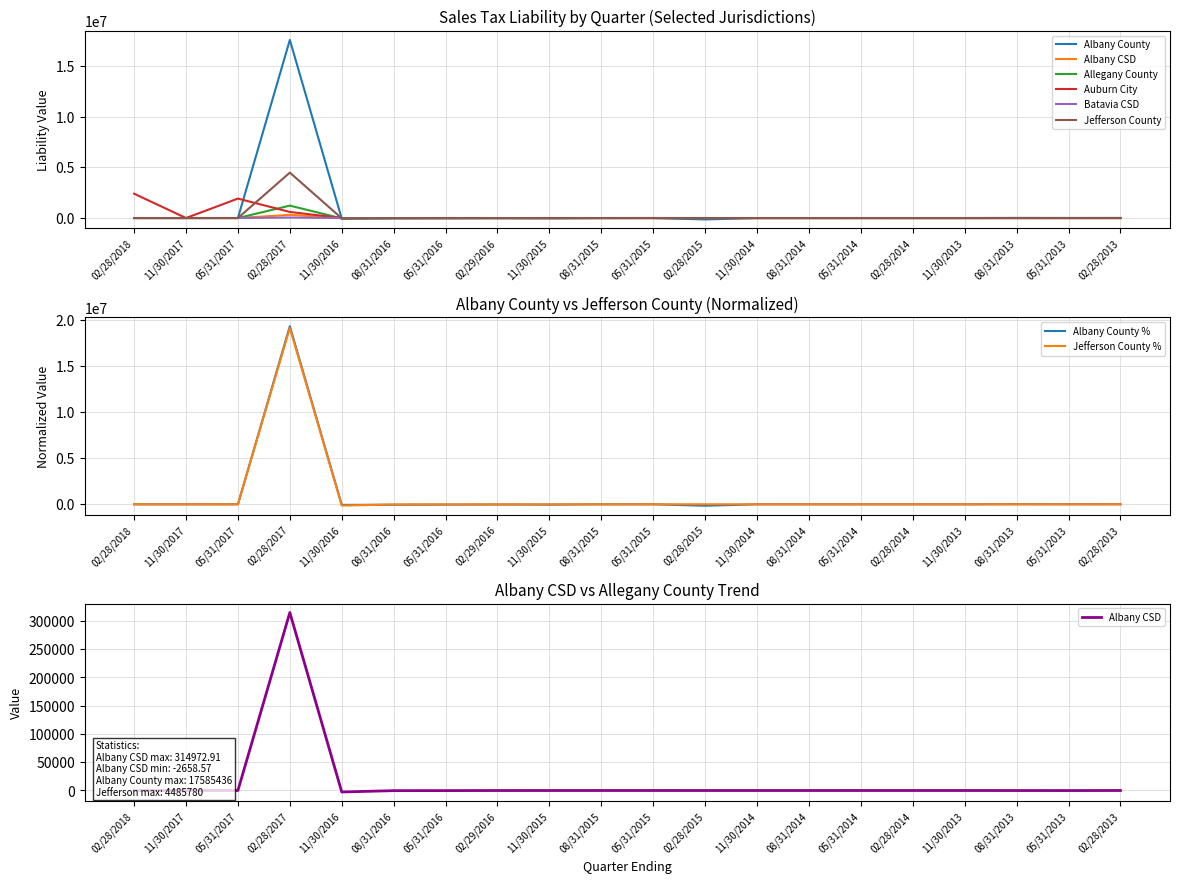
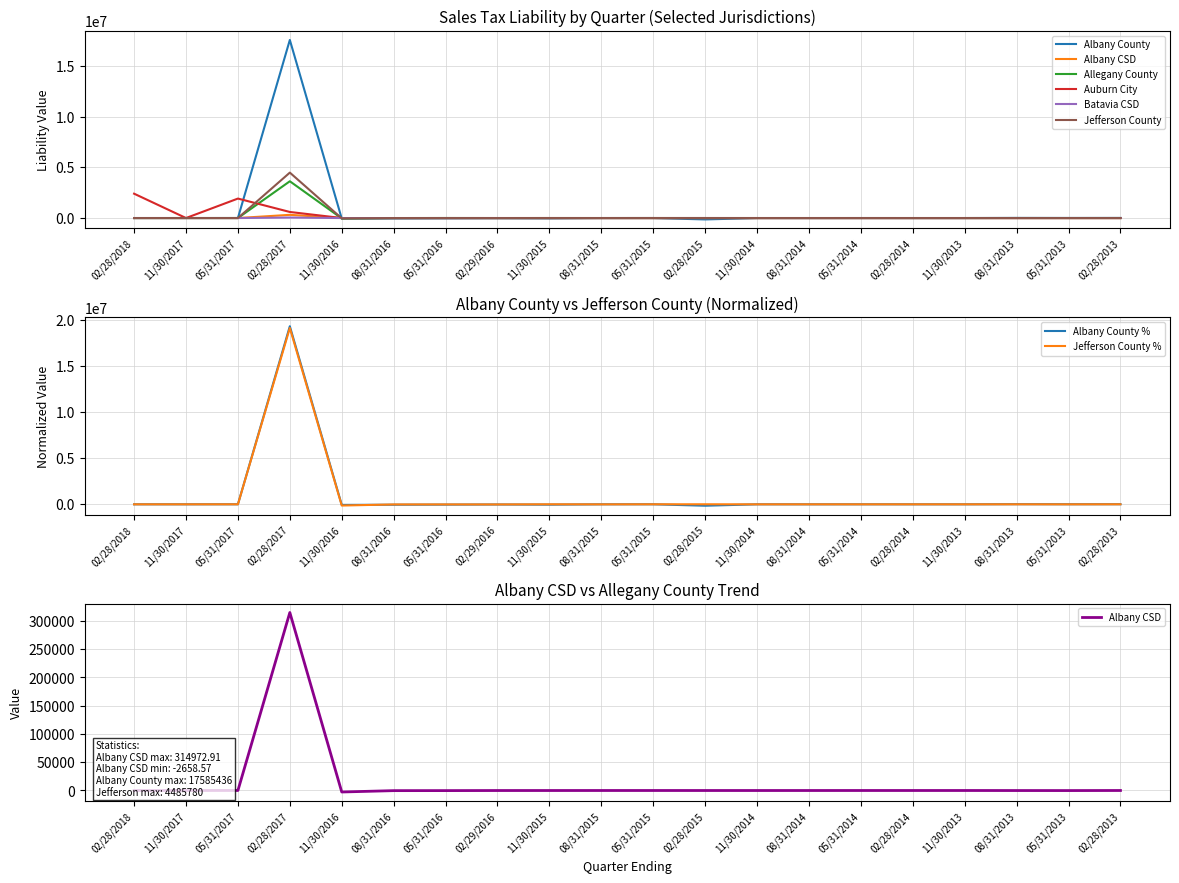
Sales Tax Liability by Quarter (Selected Jurisdictions), Allegany County, 02/28/2017: 1200000 -> 3600000
